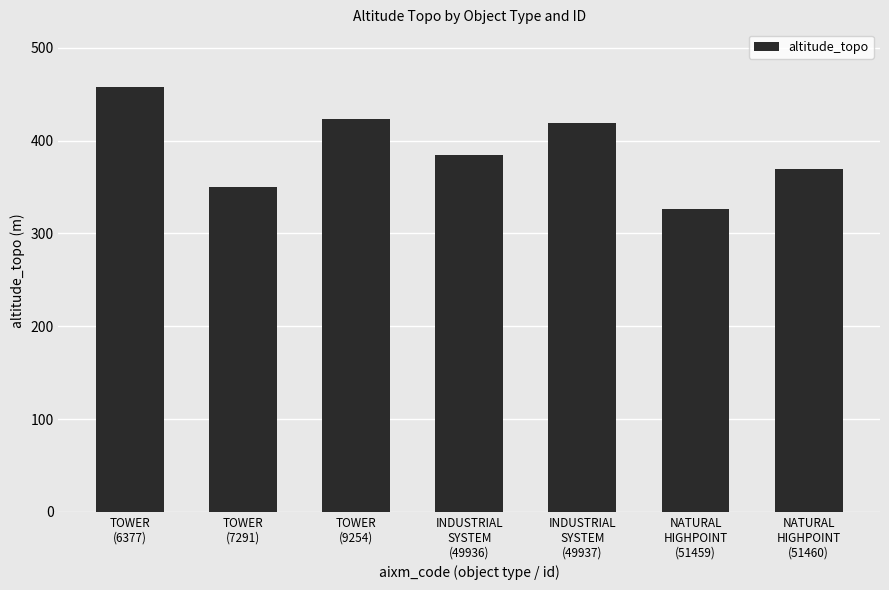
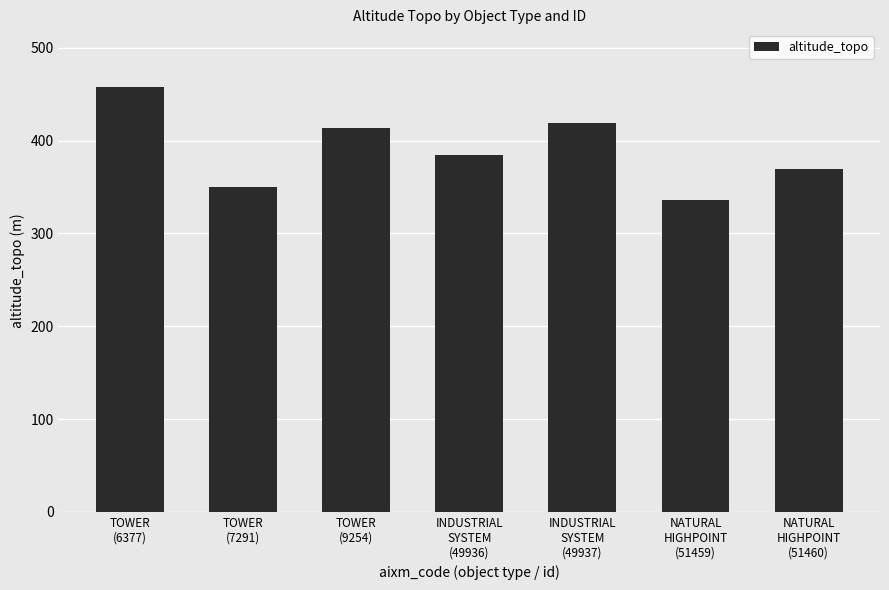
TOWER (9254): 420 -> 410
NATURAL HIGHPOINT (51459): 330 -> 340
